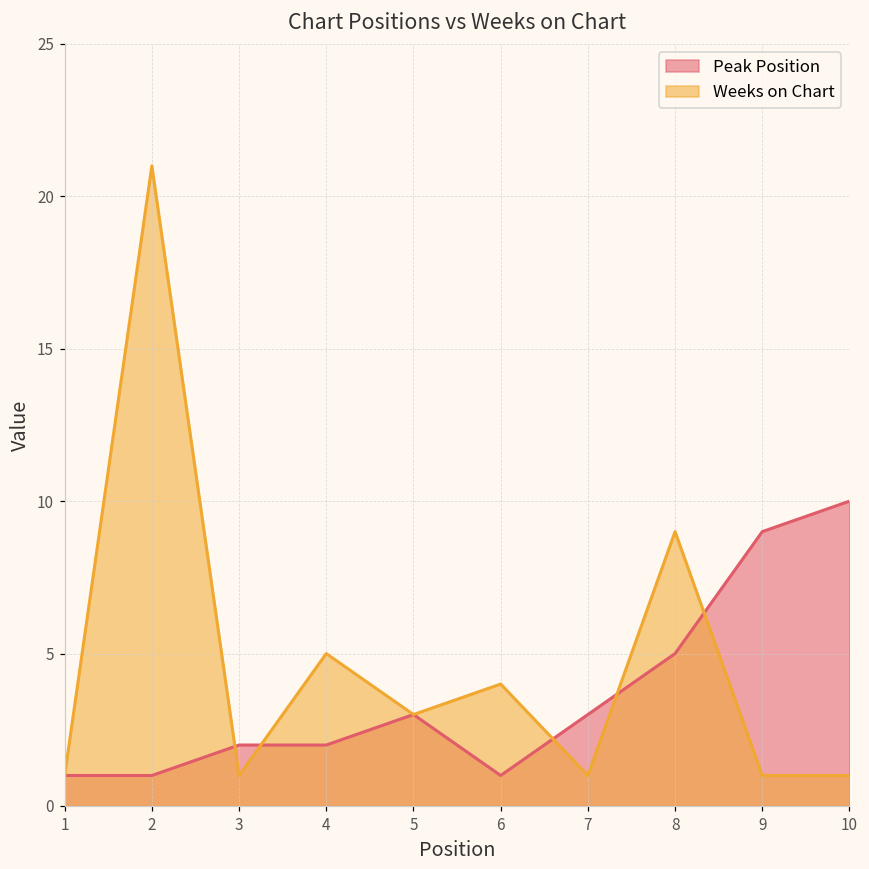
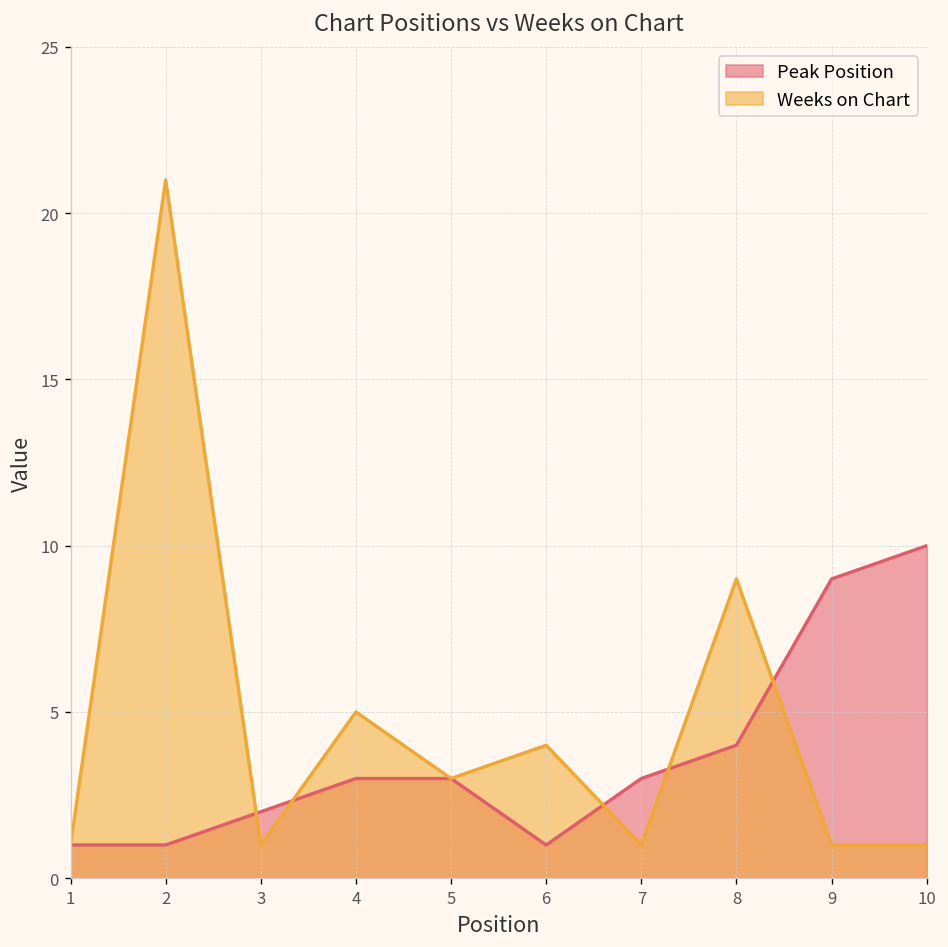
Peak Position, 4: 2 -> 3
Peak Position, 8: 5 -> 4
